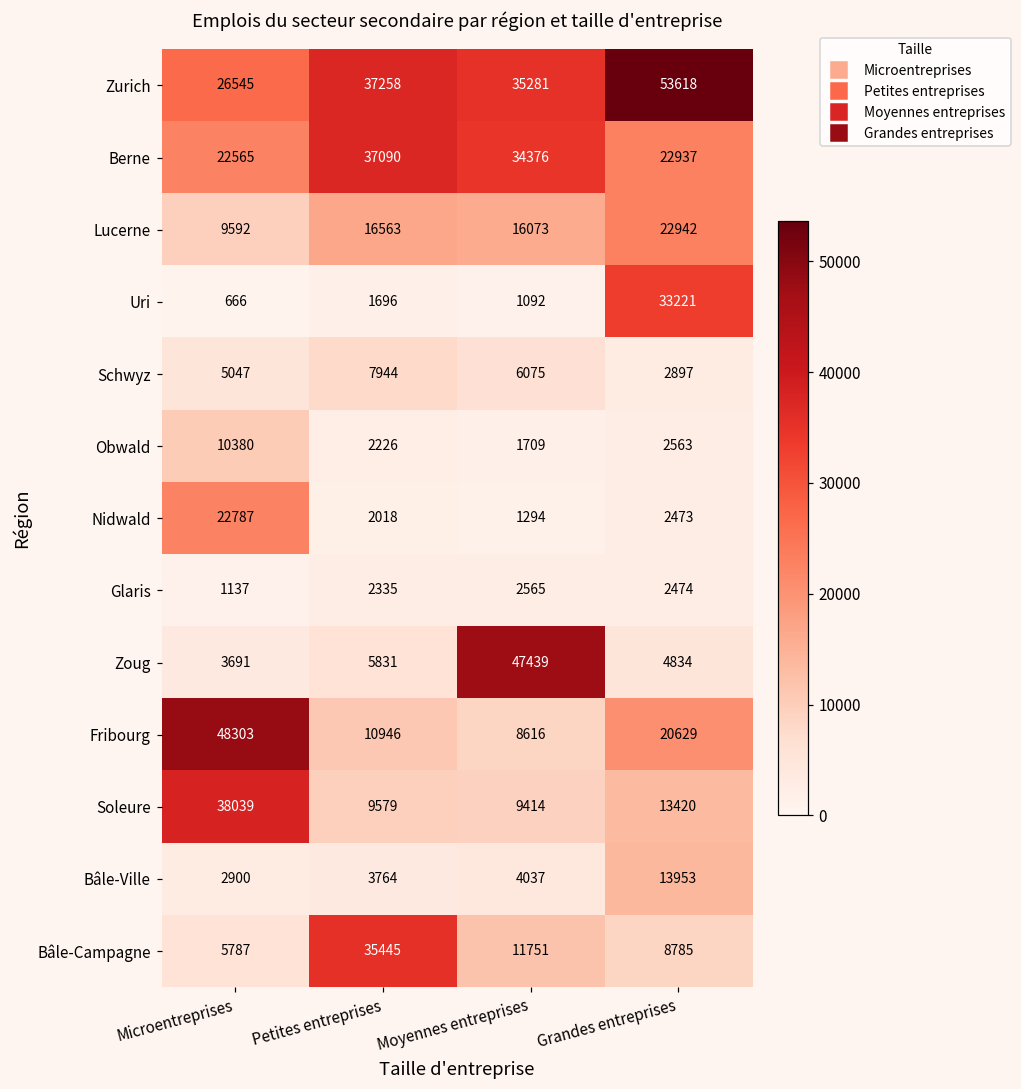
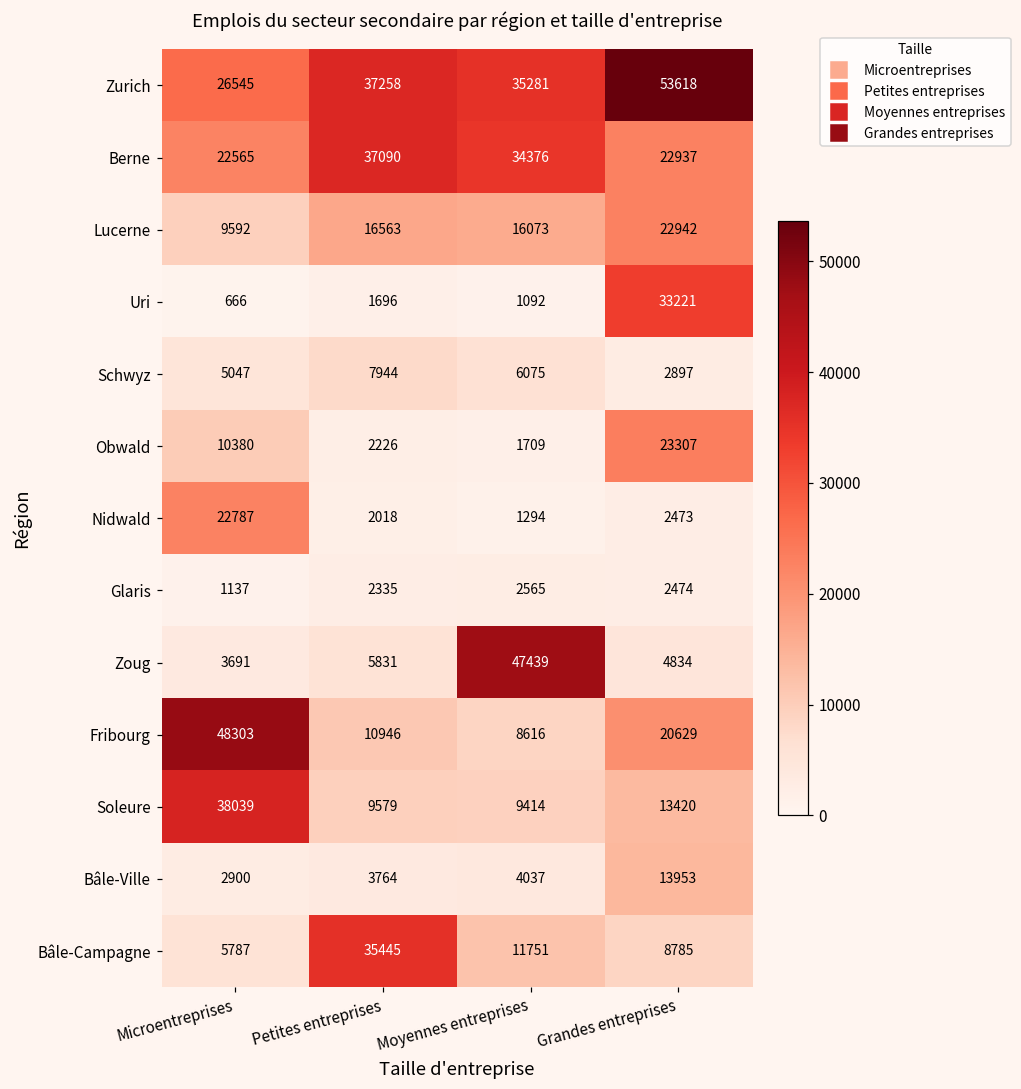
Obwald, Grandes entreprises: 2563 -> 23307
